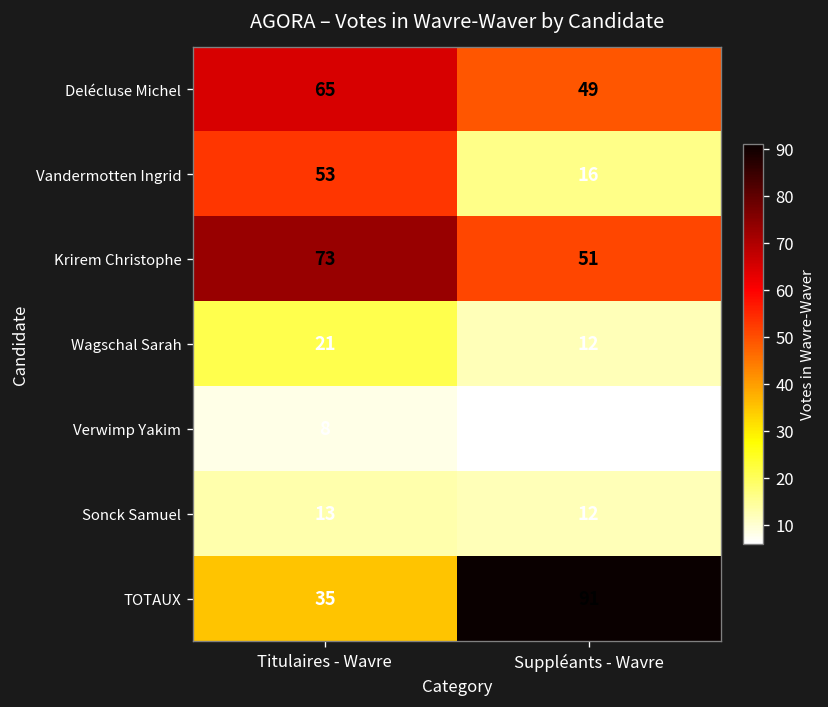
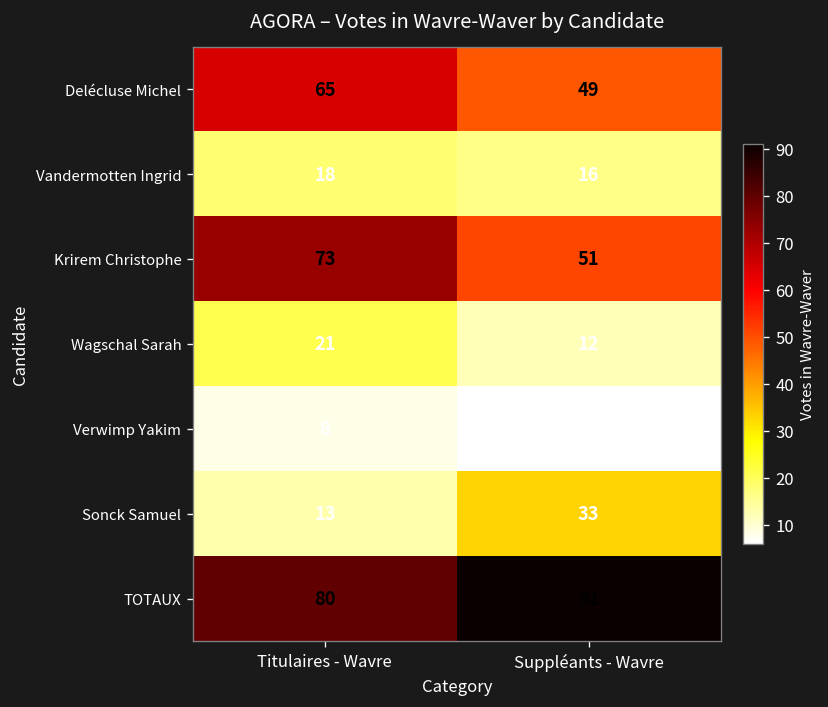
Vandermotten Ingrid, Titulaires - Wavre: 53 -> 18
Sonck Samuel, Suppléants - Wavre: 12 -> 33
TOTAUX, Titulaires - Wavre: 35 -> 80
